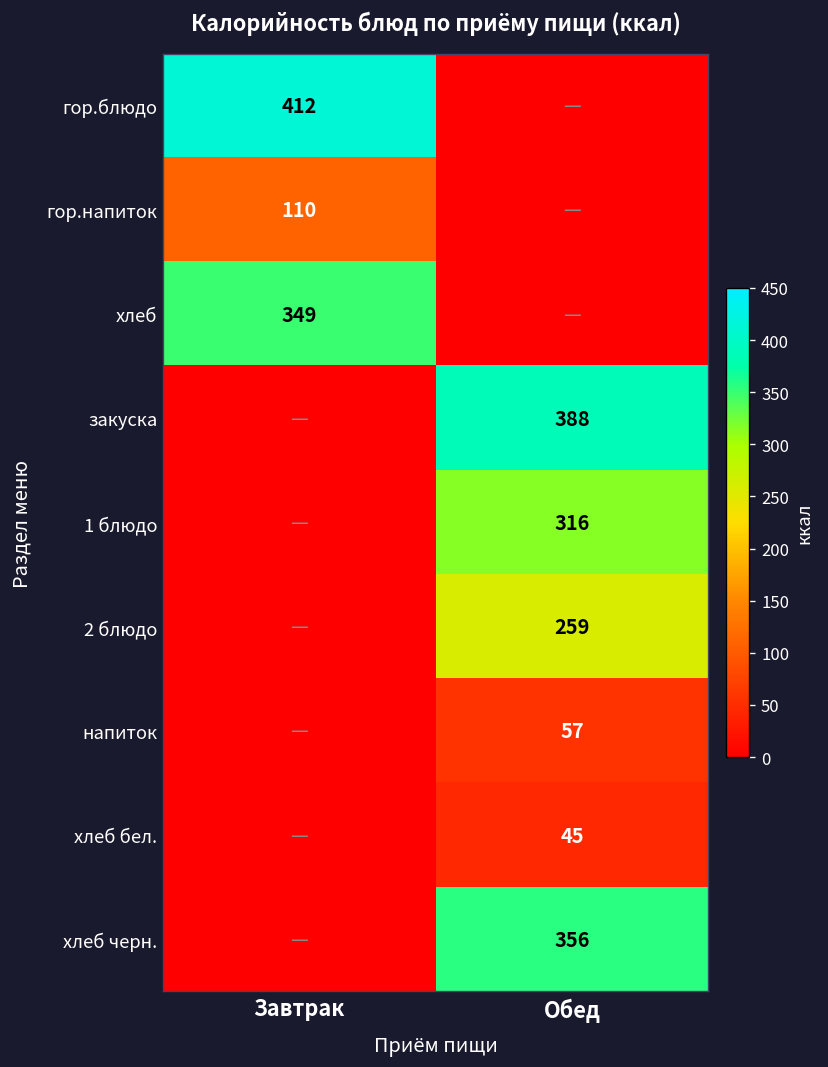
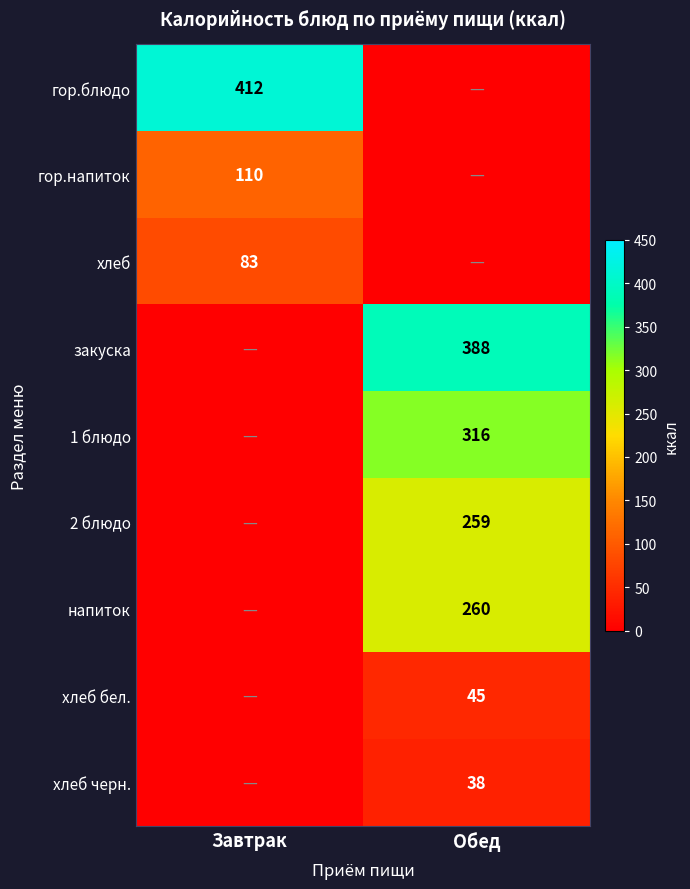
хлеб, Завтрак: 349 -> 83
напиток, Обед: 57 -> 260
хлеб черн., Обед: 356 -> 38
